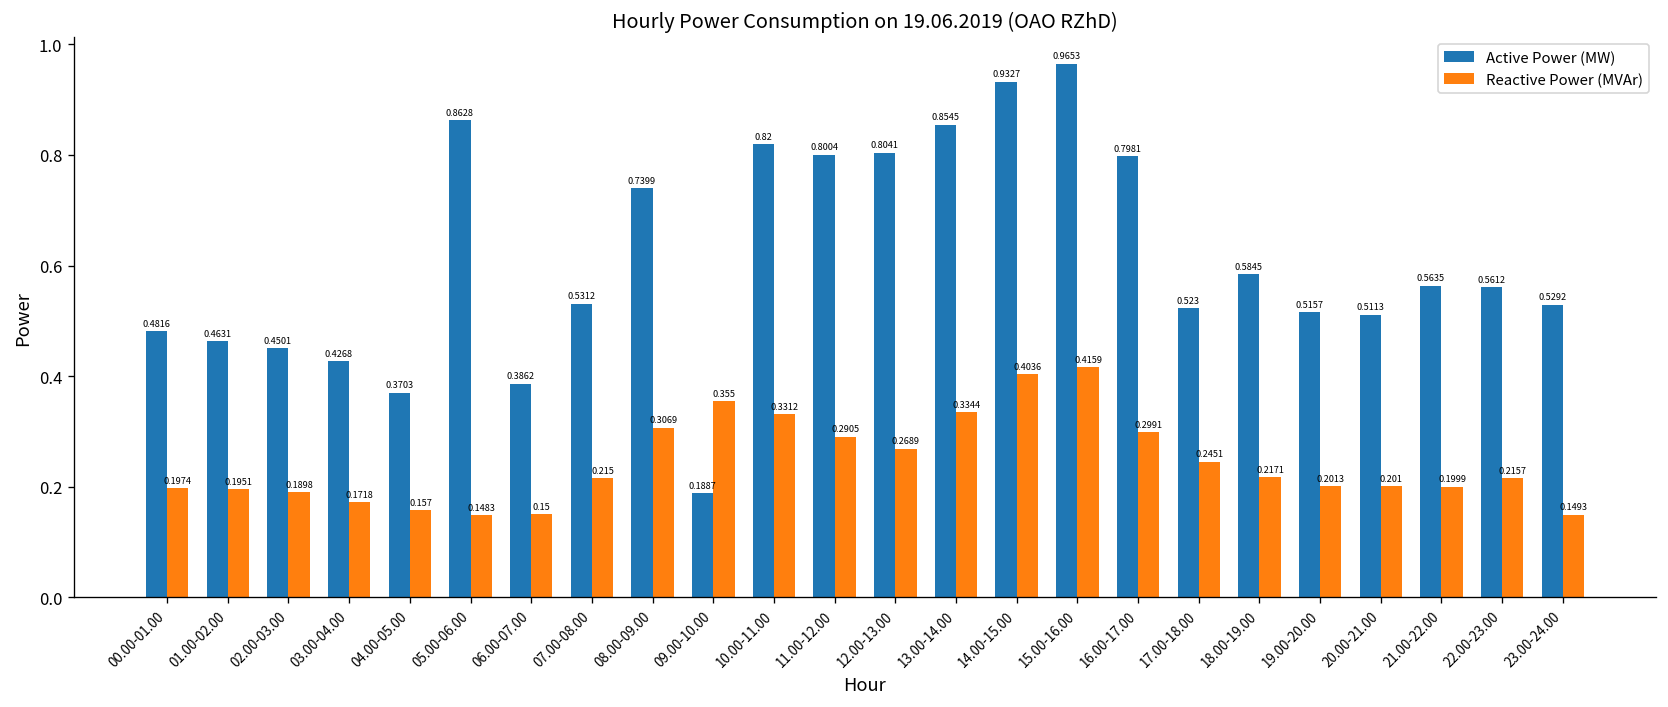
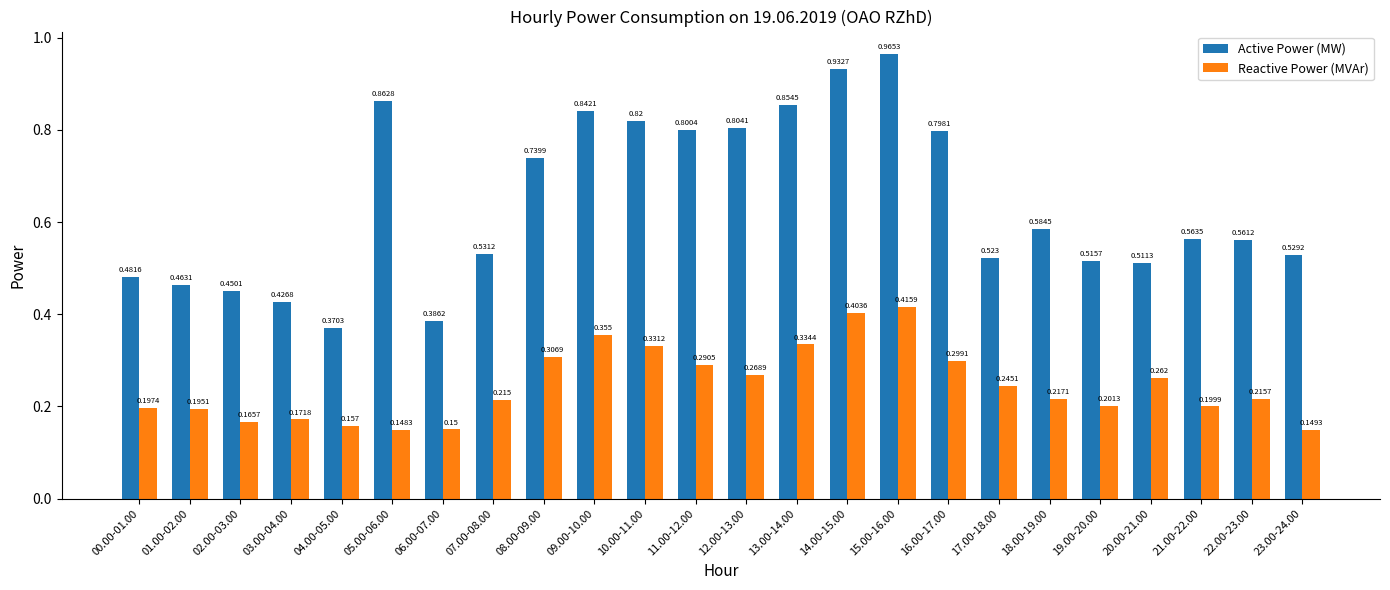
Reactive Power (MVAr), 02.00-03.00: 0.1898 -> 0.1657
Active Power (MW), 09.00-10.00: 0.1887 -> 0.8421
Reactive Power (MVAr), 20.00-21.00: 0.201 -> 0.262
